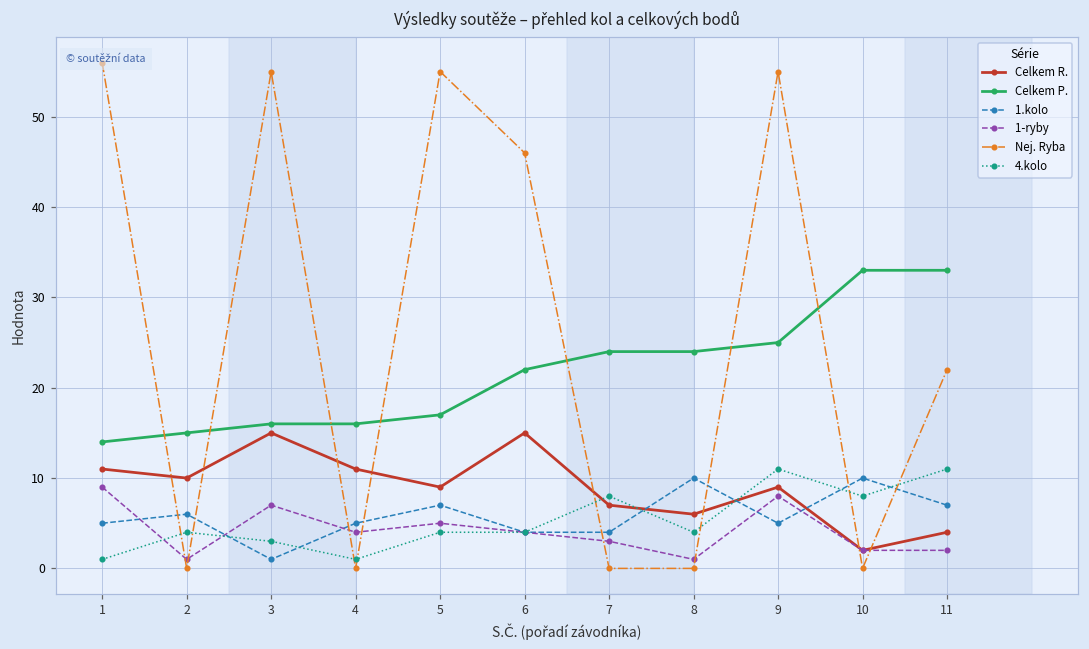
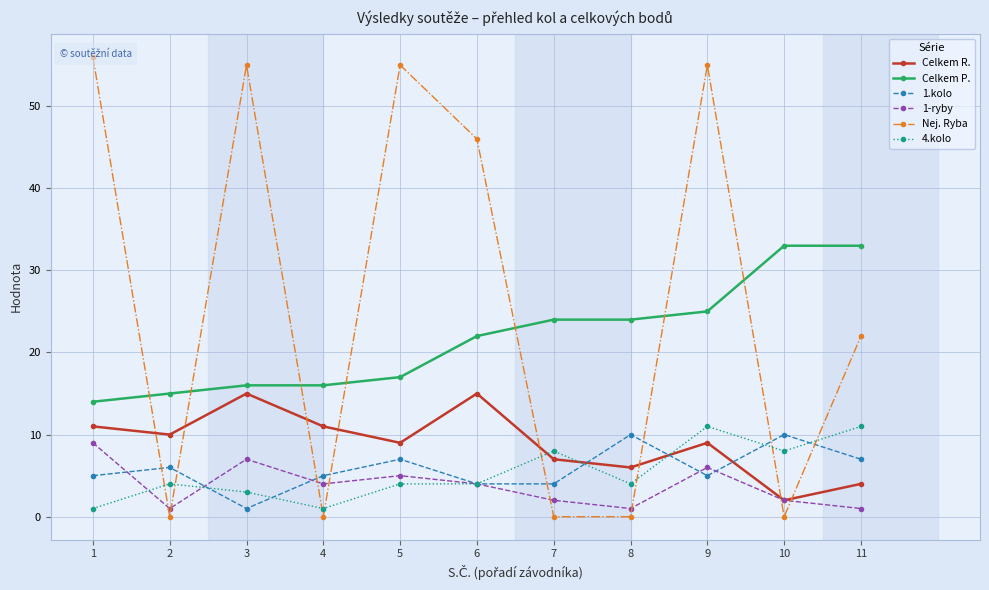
1-ryby, 7: 3 -> 2
1-ryby, 9: 8 -> 6
1-ryby, 11: 2 -> 1
